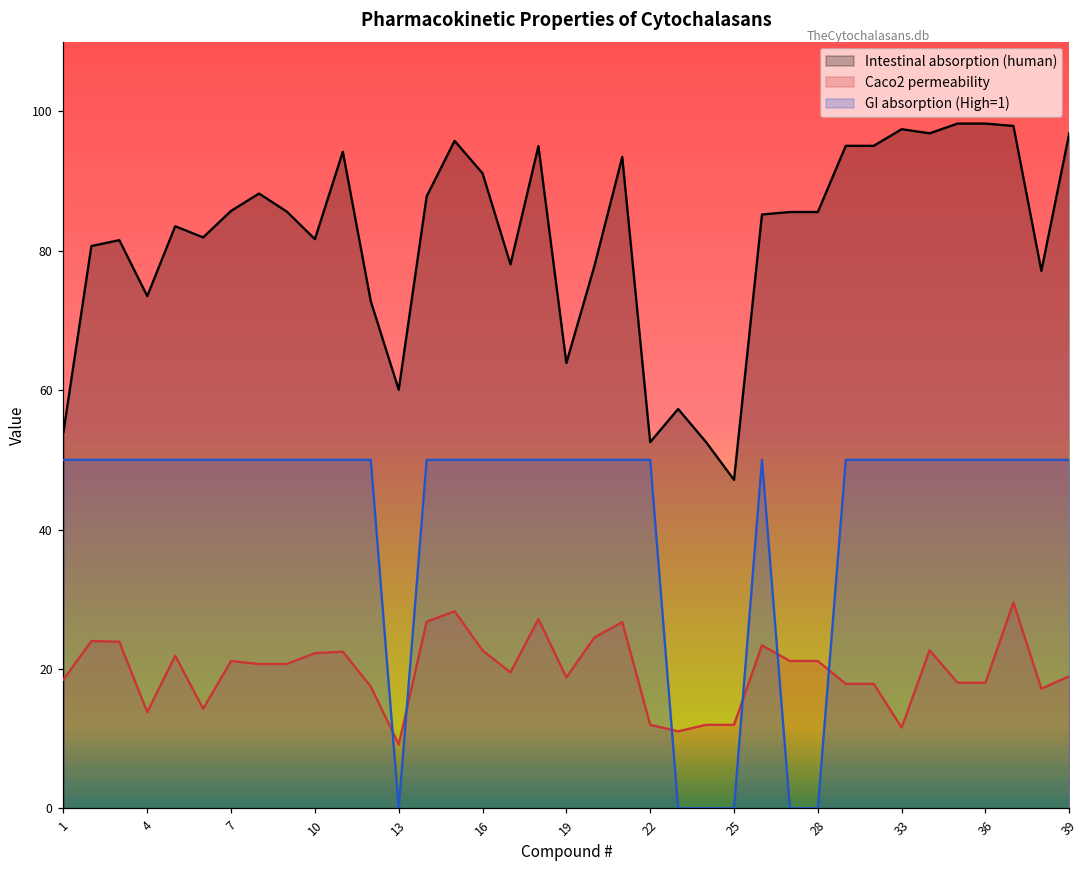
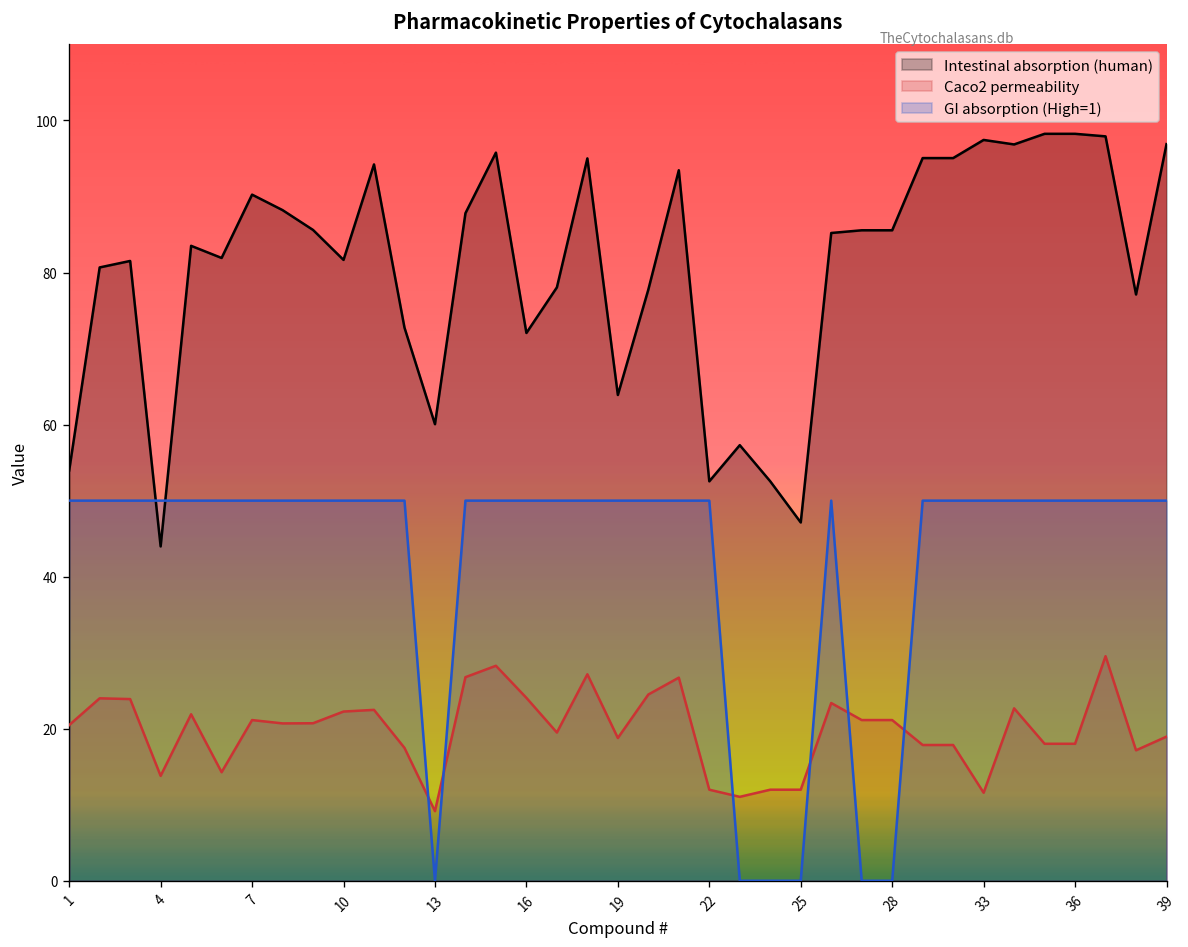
Caco2 permeability, 1: 18 -> 20
Intestinal absorption (human), 4: 73 -> 44
Intestinal absorption (human), 7: 86 -> 90
Intestinal absorption (human), 16: 91 -> 72
Caco2 permeability, 16: 23 -> 24
